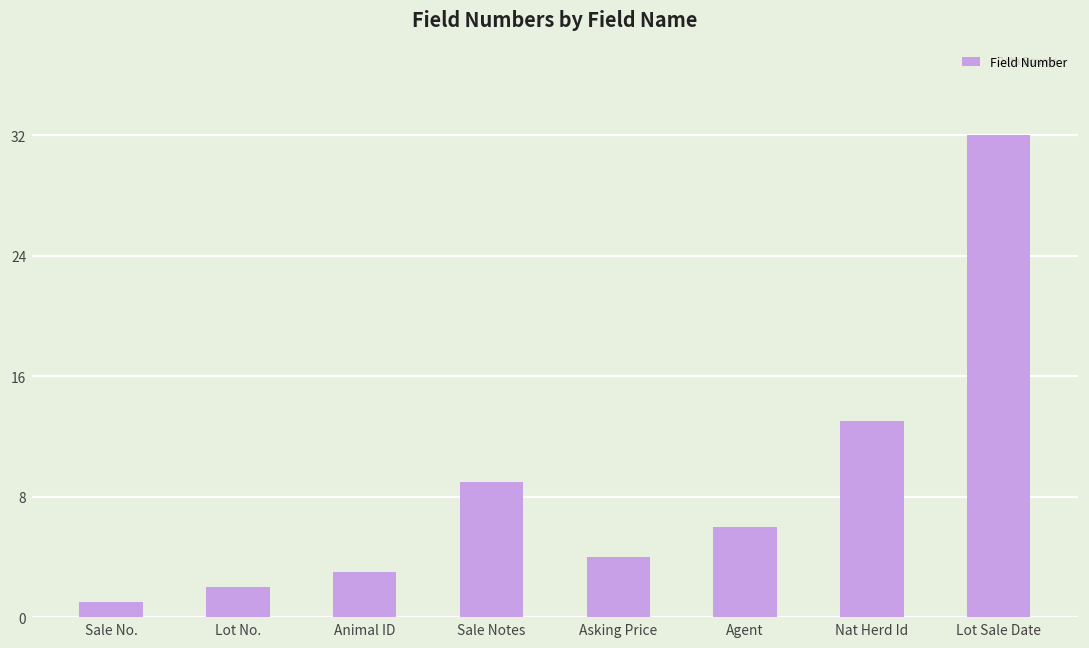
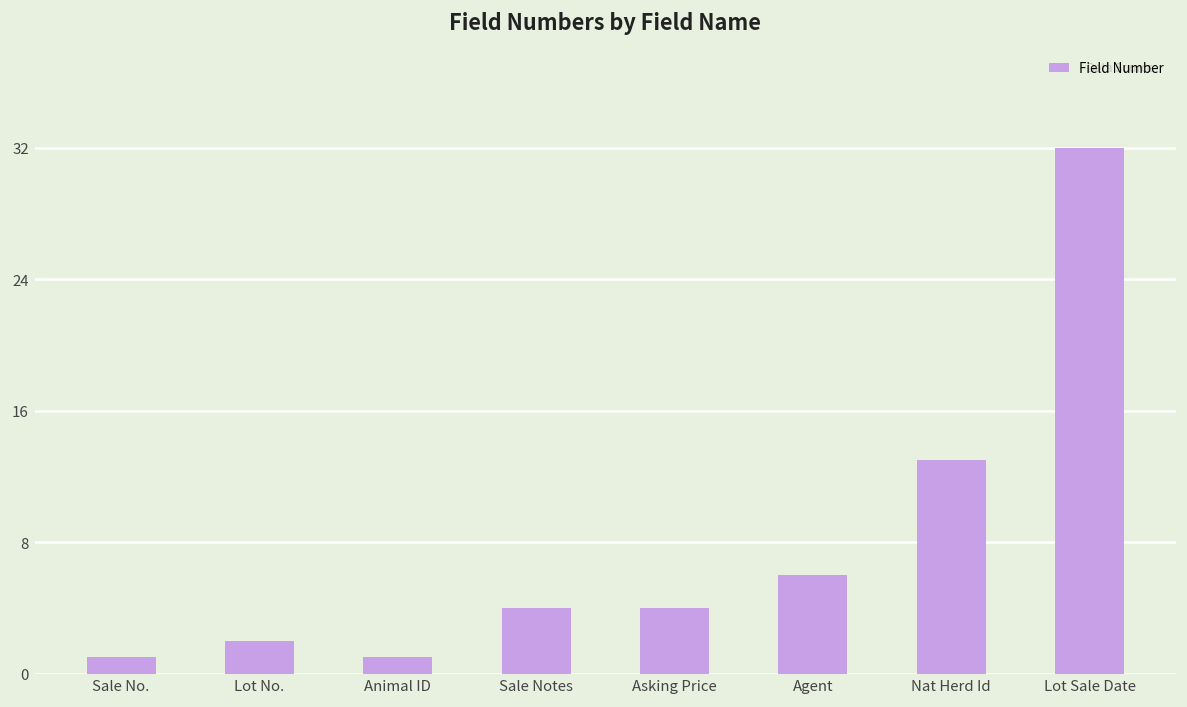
Animal ID: 3 -> 1
Sale Notes: 9 -> 4
